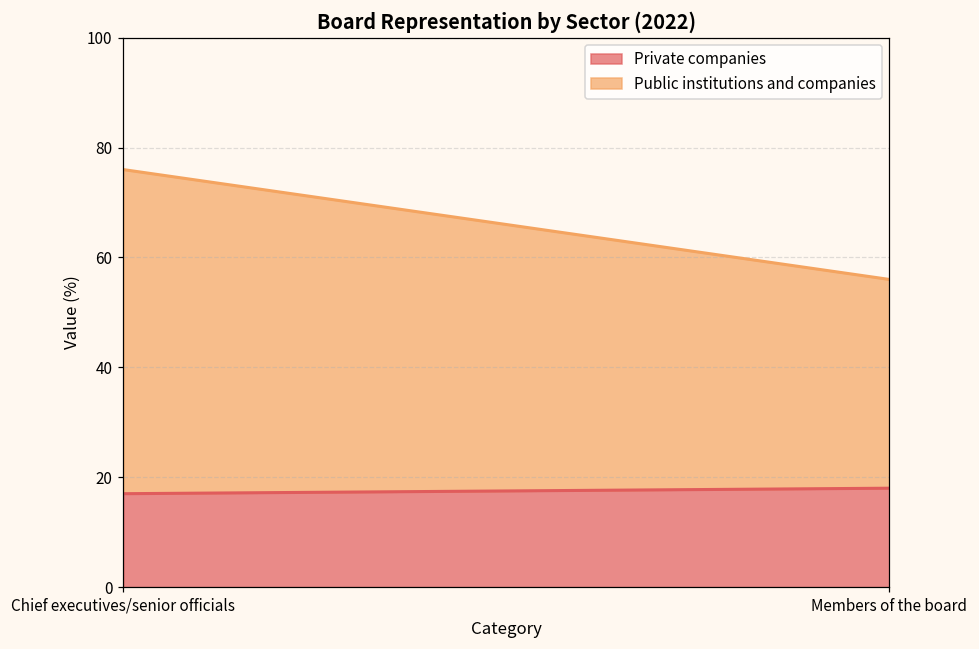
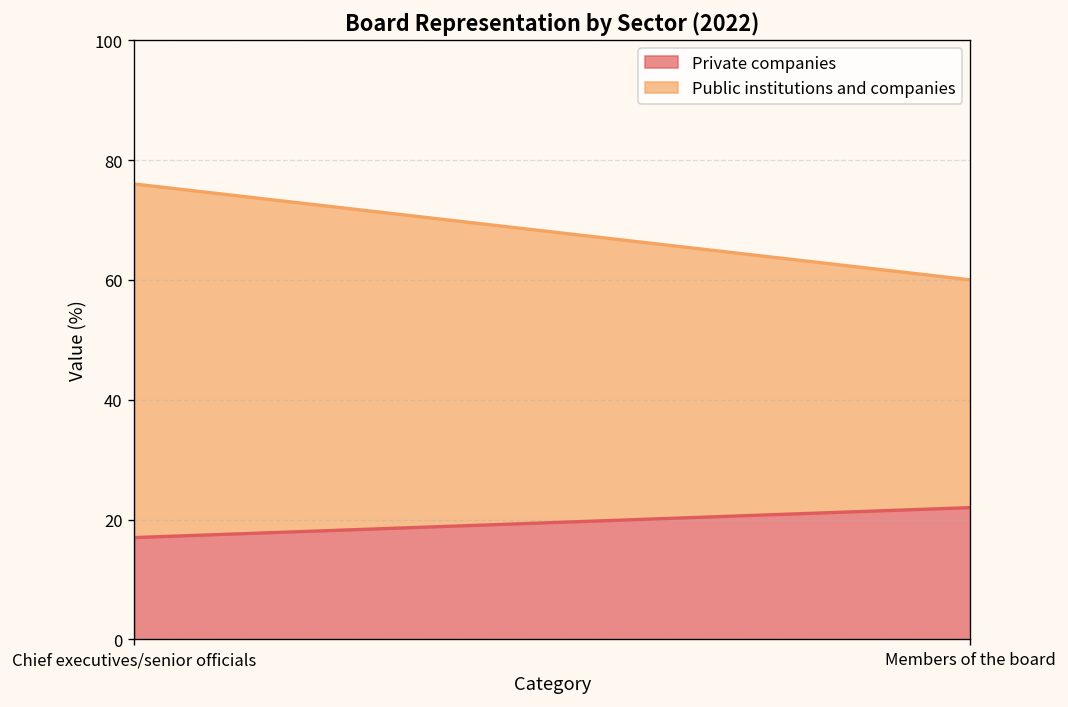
Private companies, Members of the board: 18 -> 22
